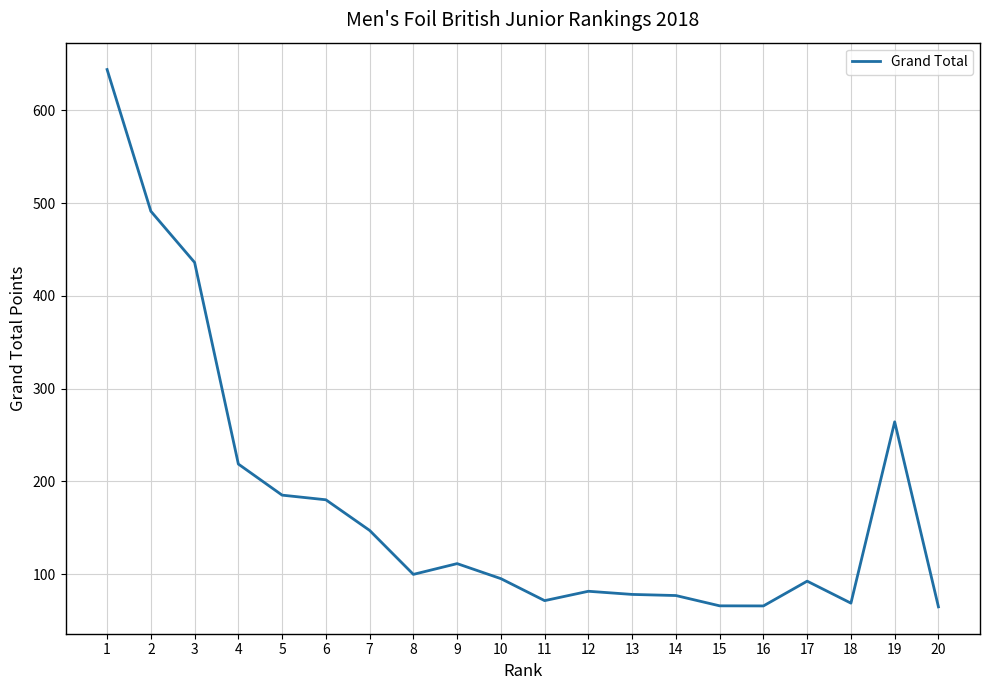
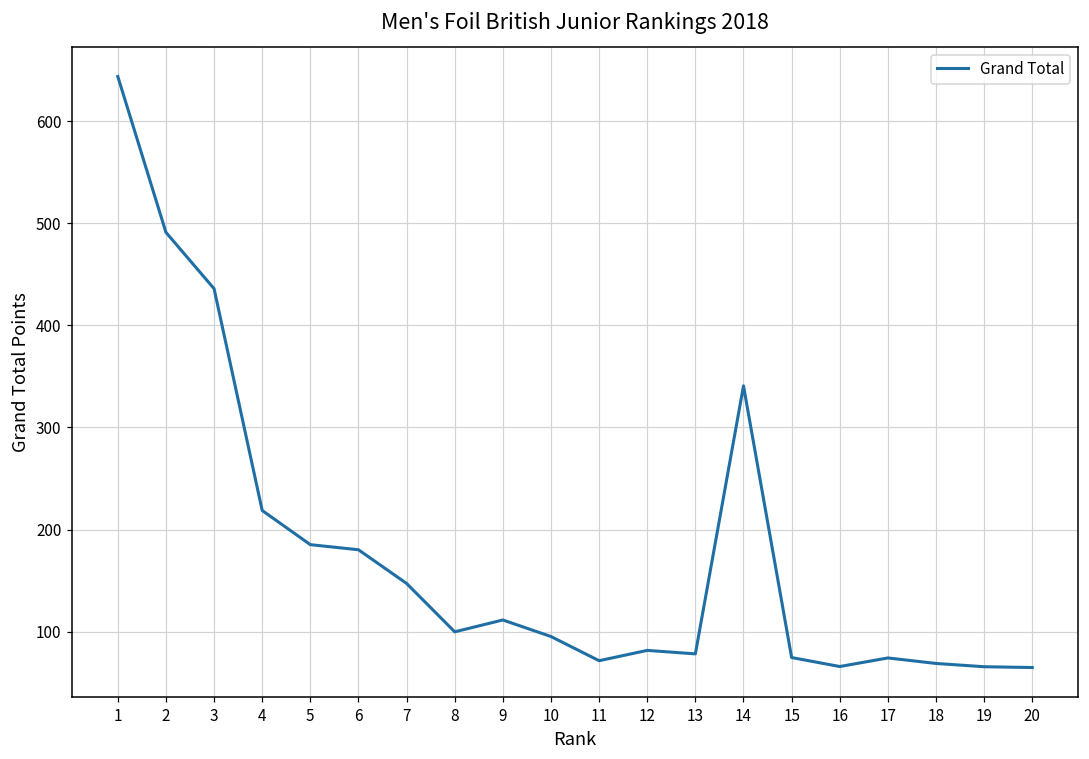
14: 80 -> 340
15: 66 -> 75
17: 90 -> 70
19: 260 -> 70
